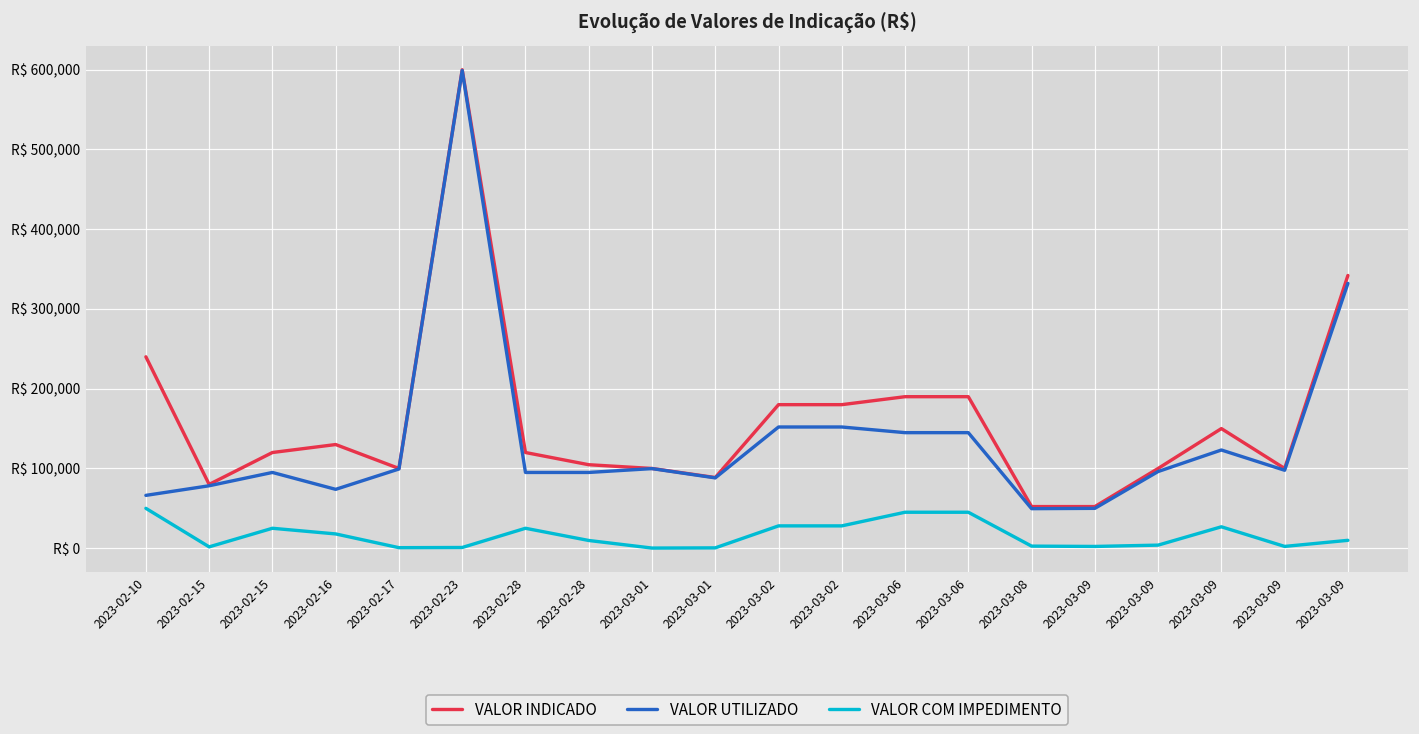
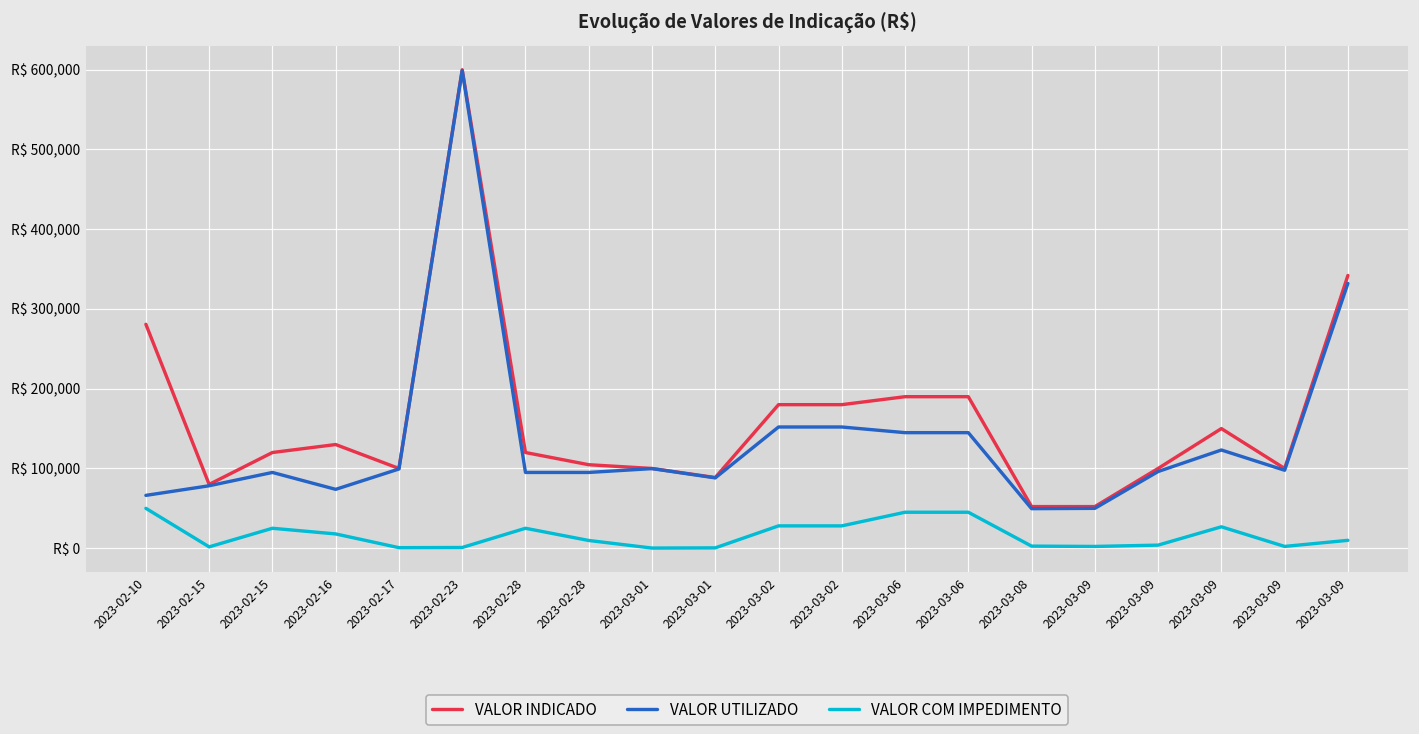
VALOR INDICADO, 2023-02-10: R$ 240,000 -> R$ 280,000
